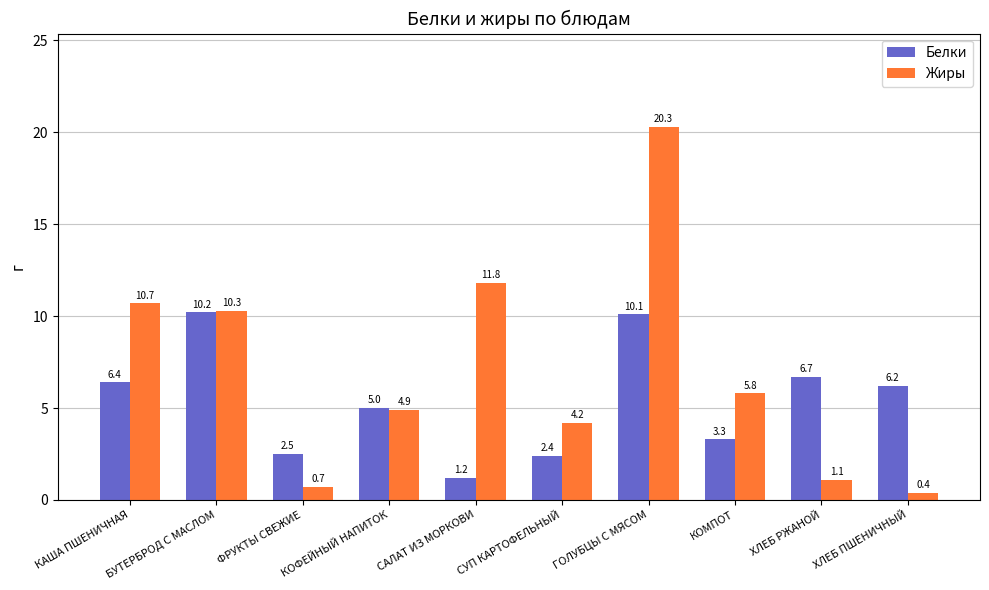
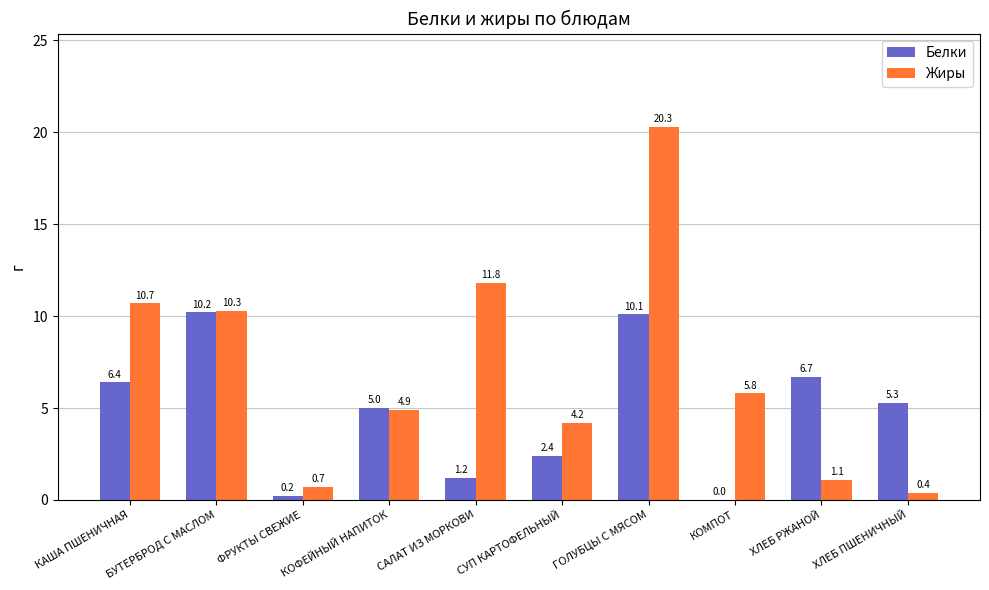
Белки, ФРУКТЫ СВЕЖИЕ: 2.5 -> 0.2
Белки, КОМПОТ: 3.3 -> 0.0
Белки, ХЛЕБ ПШЕНИЧНЫЙ: 6.2 -> 5.3
